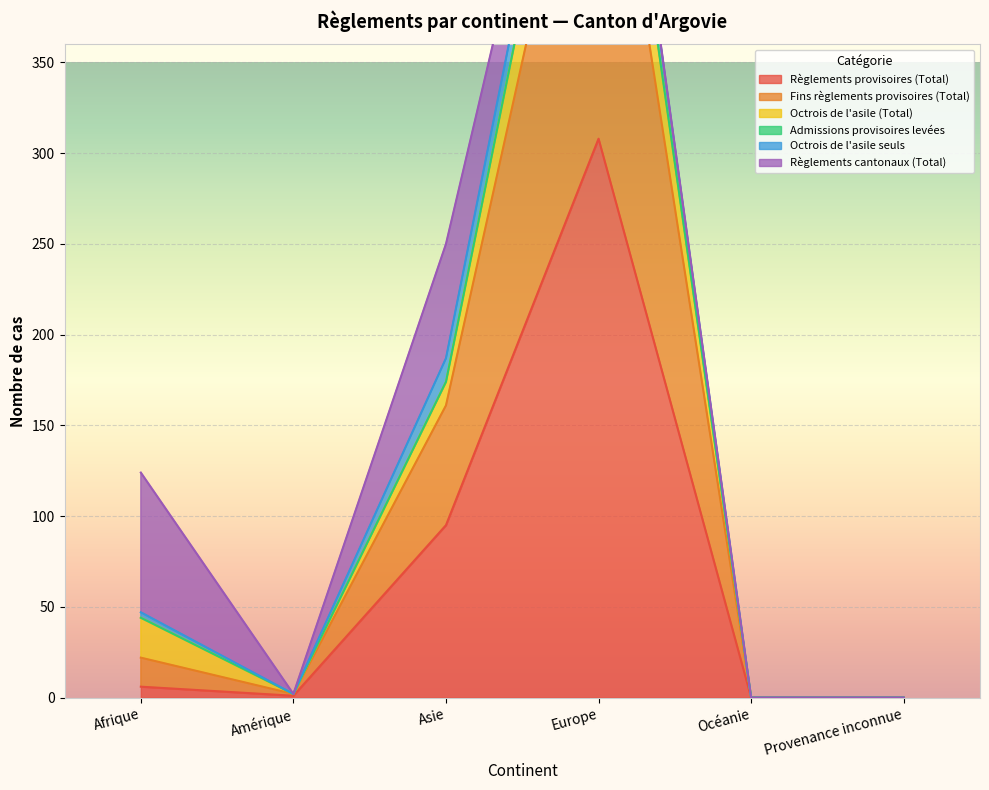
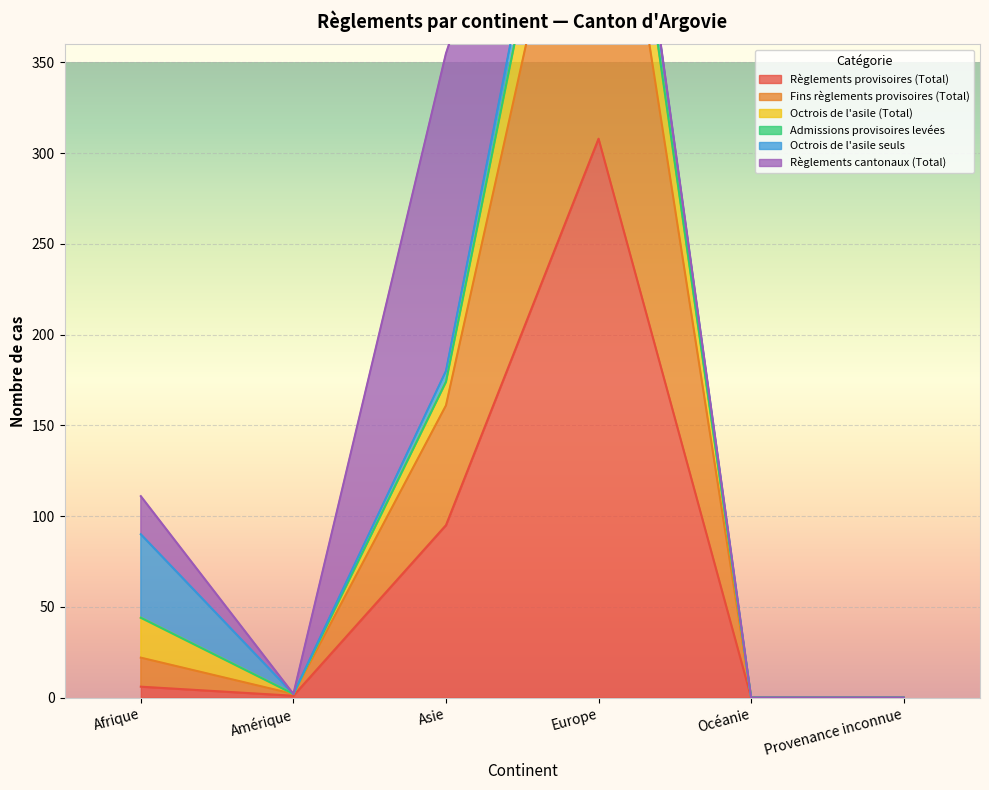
Octrois de l'asile seuls, Afrique: 3 -> 46
Règlements cantonaux (Total), Afrique: 77 -> 21
Octrois de l'asile seuls, Asie: 13 -> 6
Règlements cantonaux (Total), Asie: 63 -> 175
